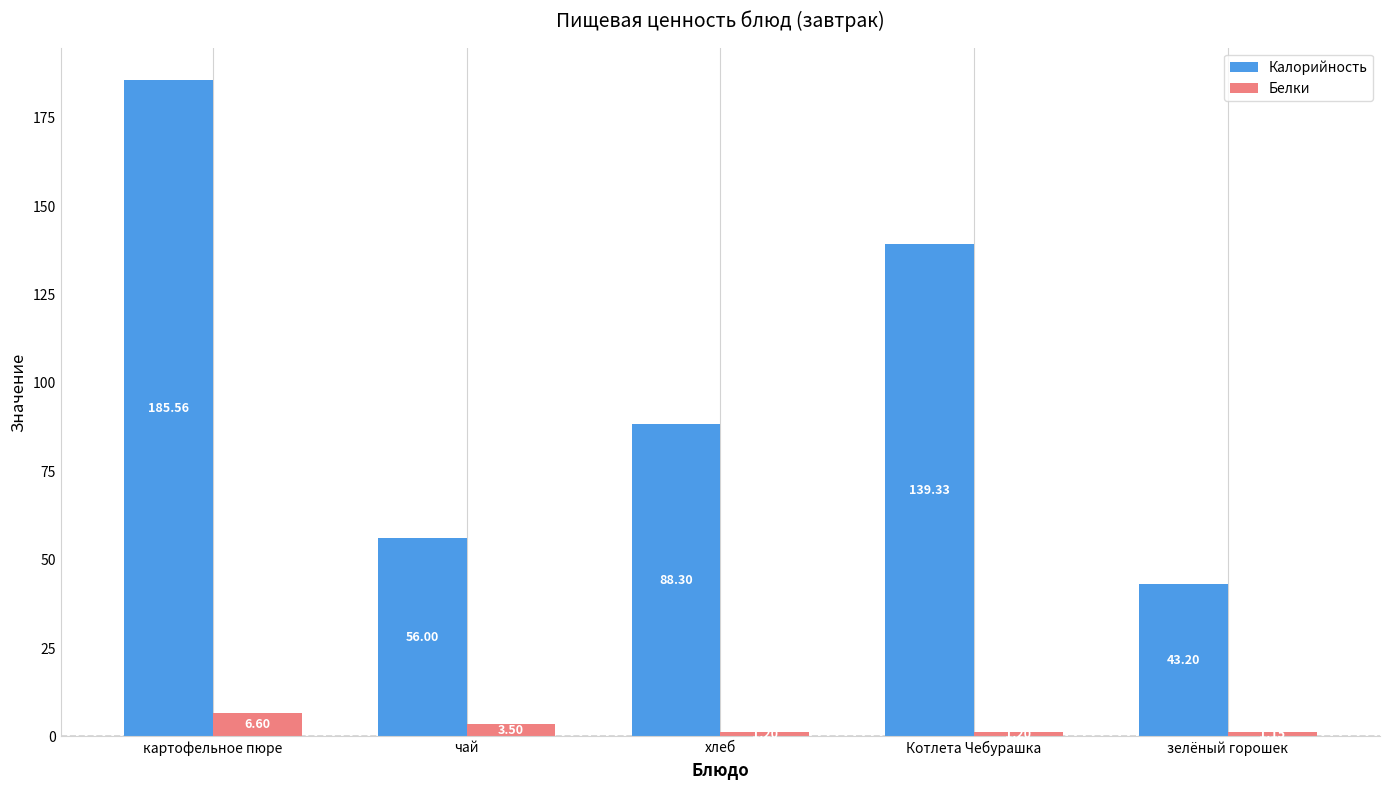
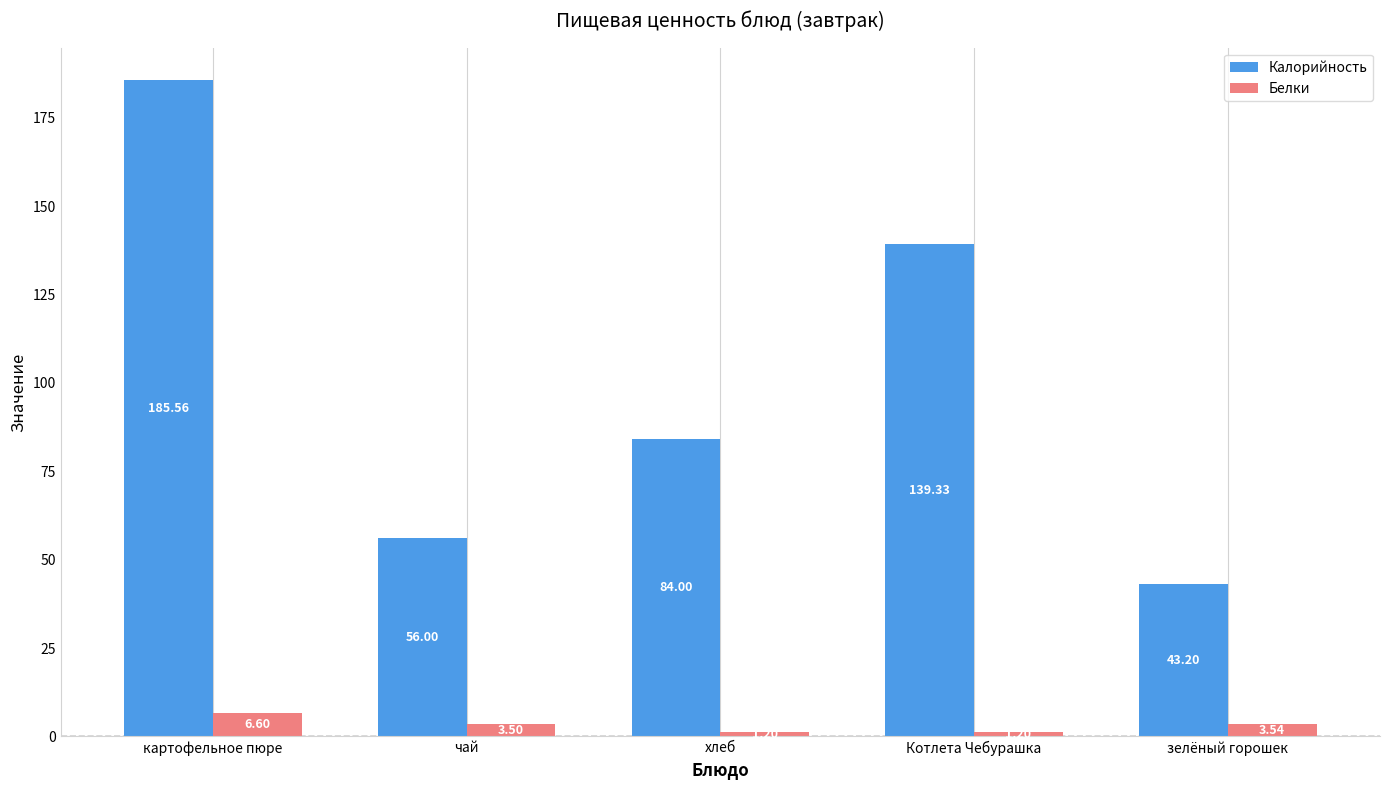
Калорийность, хлеб: 88.30 -> 84.00
Белки, зелёный горошек: 1 -> 4
